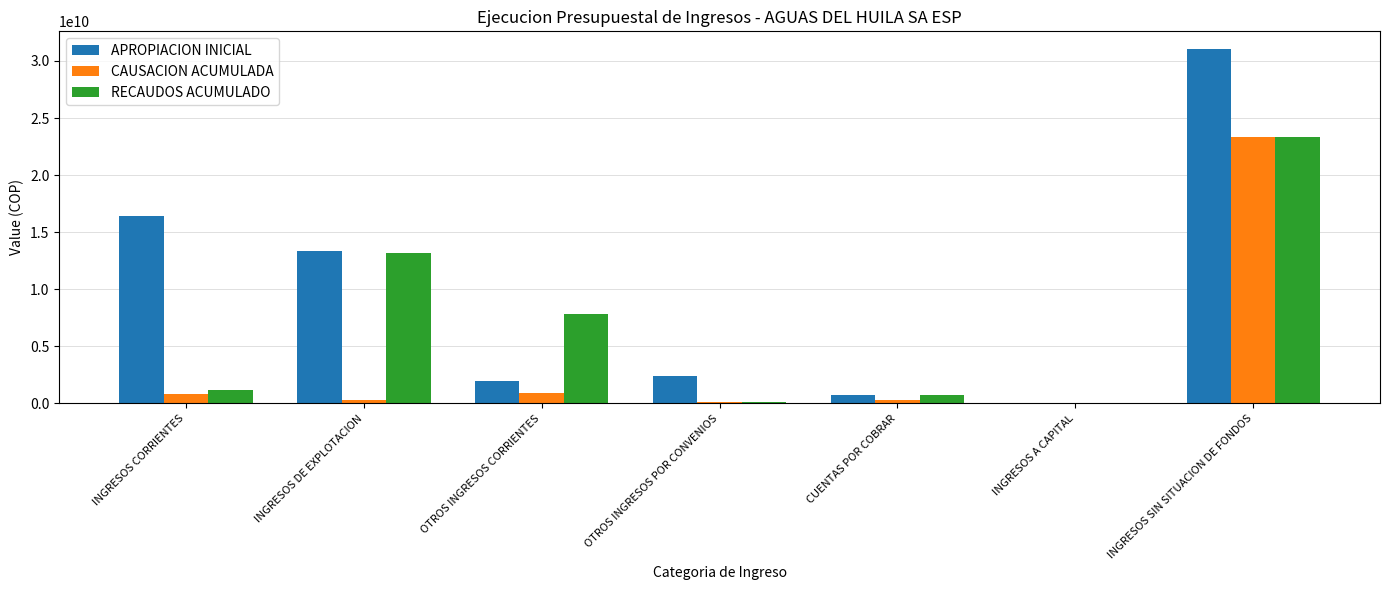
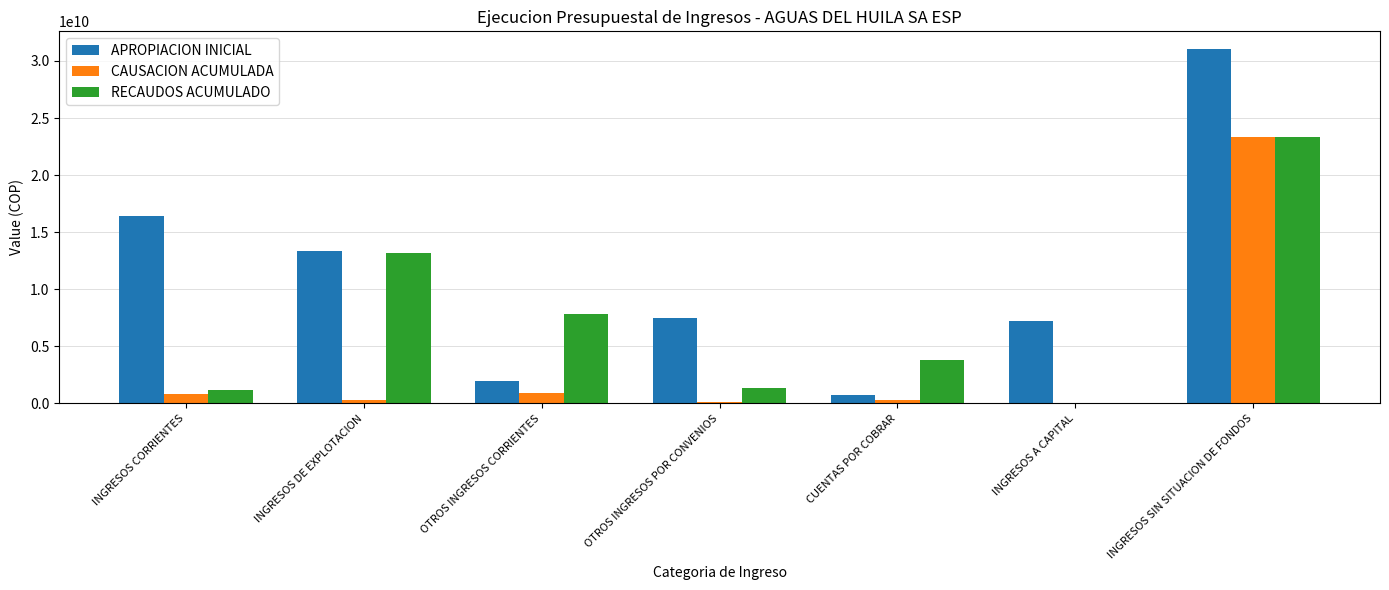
APROPIACION INICIAL, OTROS INGRESOS POR CONVENIOS: 2400000000 -> 7500000000
RECAUDOS ACUMULADO, OTROS INGRESOS POR CONVENIOS: 100000000 -> 1300000000
RECAUDOS ACUMULADO, CUENTAS POR COBRAR: 800000000 -> 3800000000
APROPIACION INICIAL, INGRESOS A CAPITAL: 0 -> 7200000000
